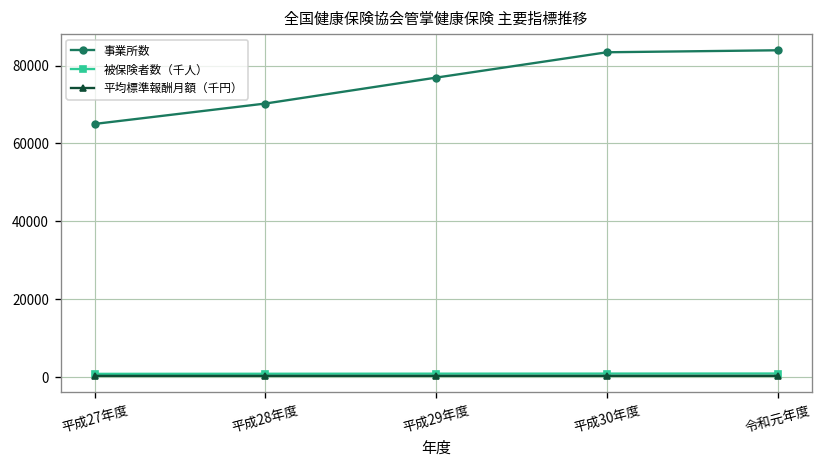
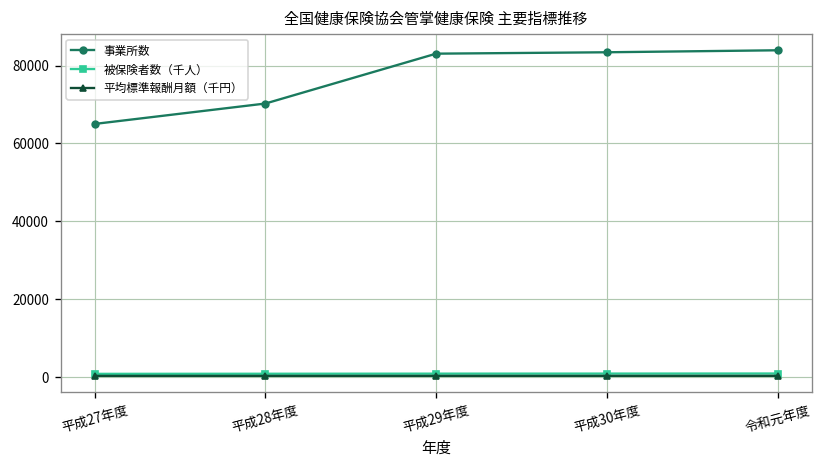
事業所数, 平成29年度: 77000 -> 83000
